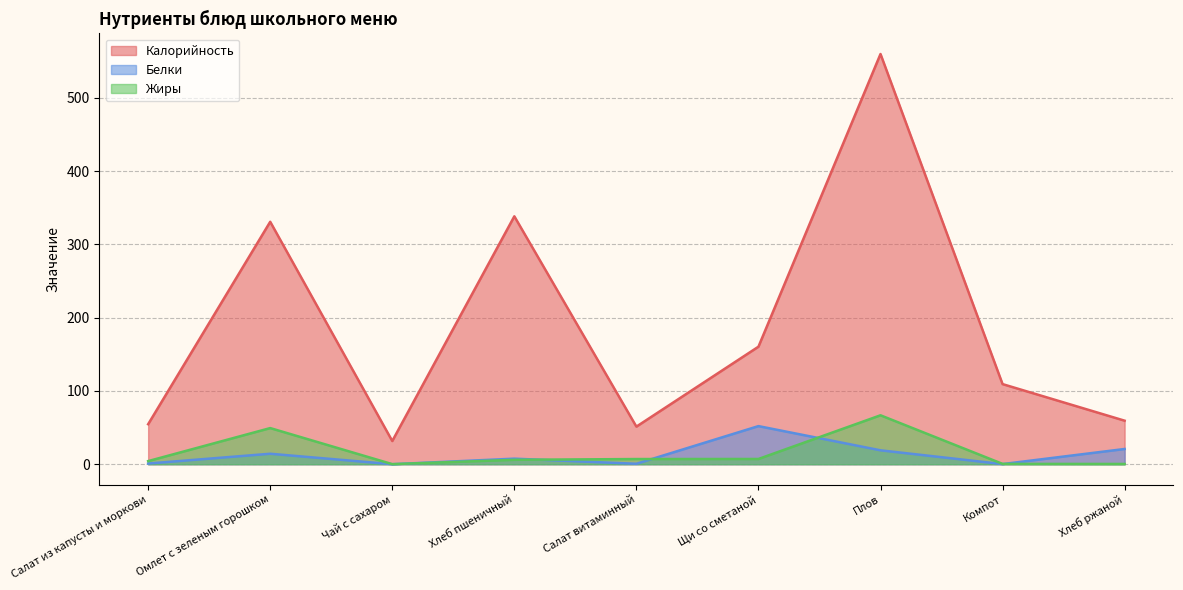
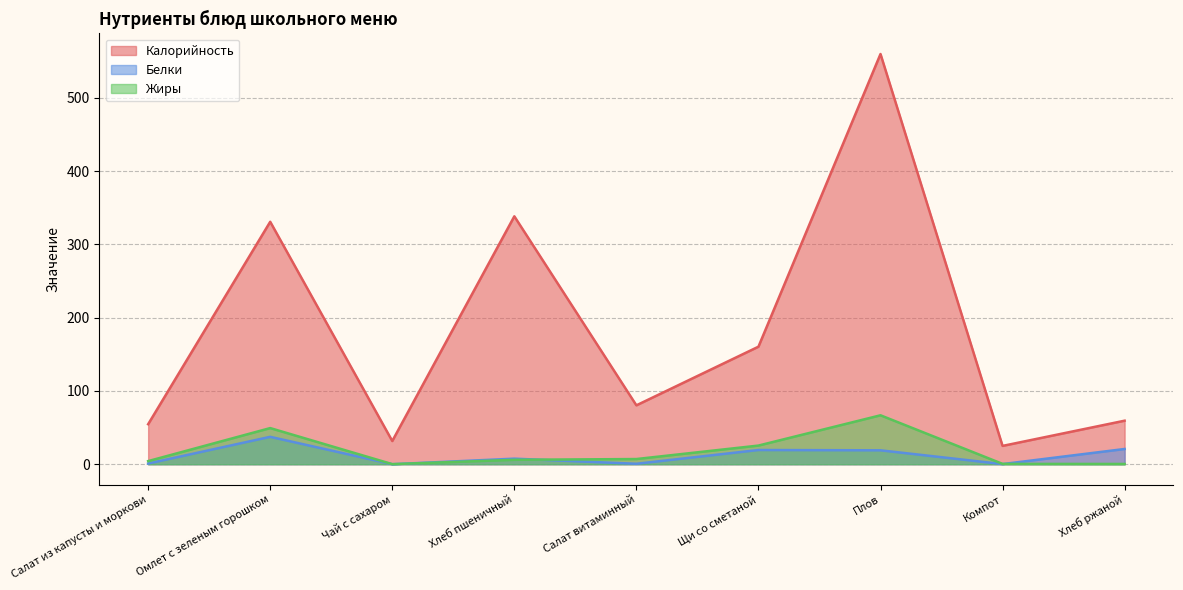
Белки, Омлет с зеленым горошком: 10 -> 40
Калорийность, Салат витаминный: 50 -> 80
Белки, Щи со сметаной: 50 -> 20
Жиры, Щи со сметаной: 10 -> 30
Калорийность, Компот: 110 -> 30
